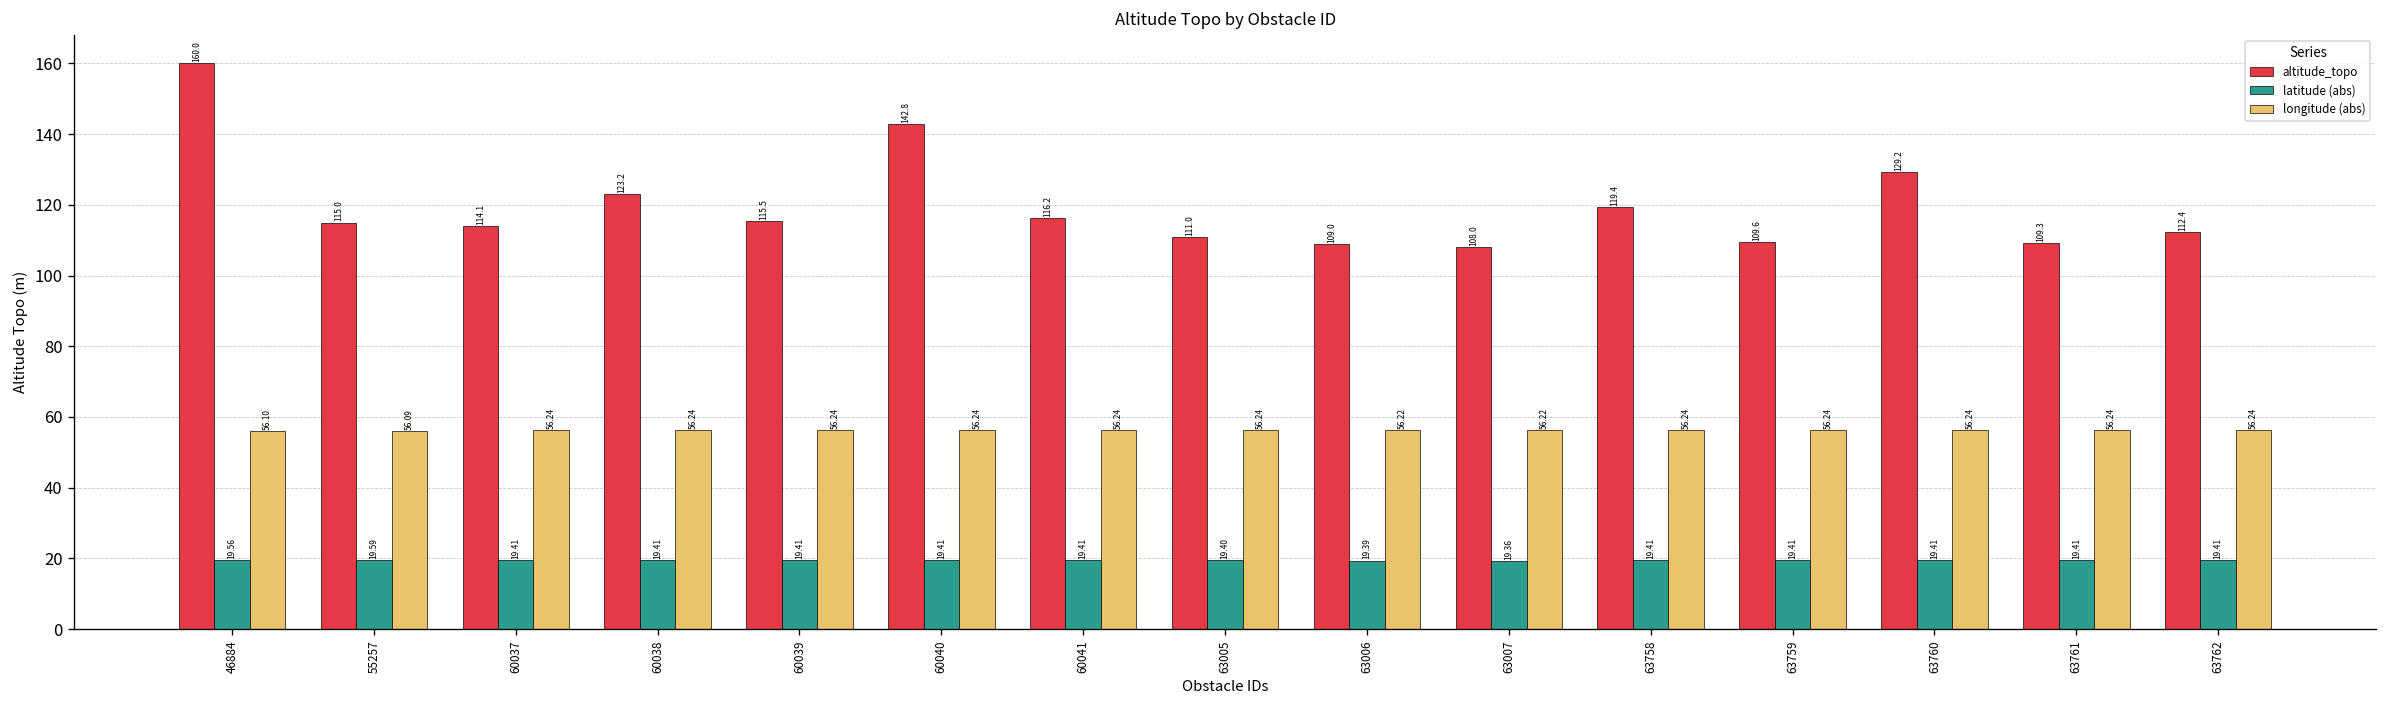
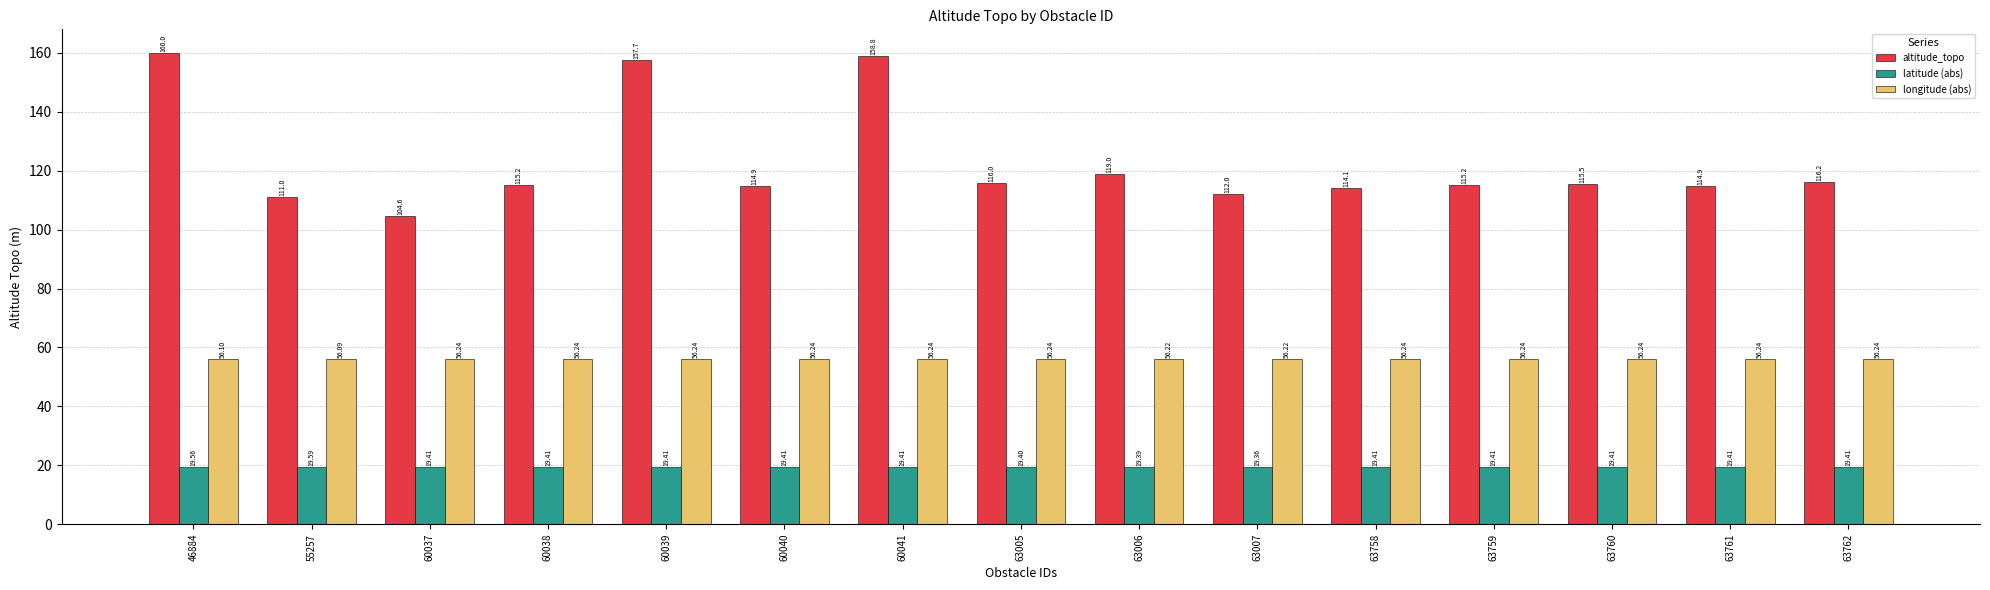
altitude_topo, 55257: 115.0 -> 111.0
altitude_topo, 60037: 114.1 -> 104.6
altitude_topo, 60038: 123.2 -> 115.2
altitude_topo, 60039: 115.5 -> 157.7
altitude_topo, 60040: 142.8 -> 114.9
altitude_topo, 60041: 116.2 -> 158.8
altitude_topo, 63005: 111.0 -> 116.0
altitude_topo, 63006: 109.0 -> 119.0
altitude_topo, 63007: 108.0 -> 112.0
altitude_topo, 63758: 119.4 -> 114.1
altitude_topo, 63759: 109.6 -> 115.2
altitude_topo, 63760: 129.2 -> 115.5
altitude_topo, 63761: 109.3 -> 114.9
altitude_topo, 63762: 112.4 -> 116.2
